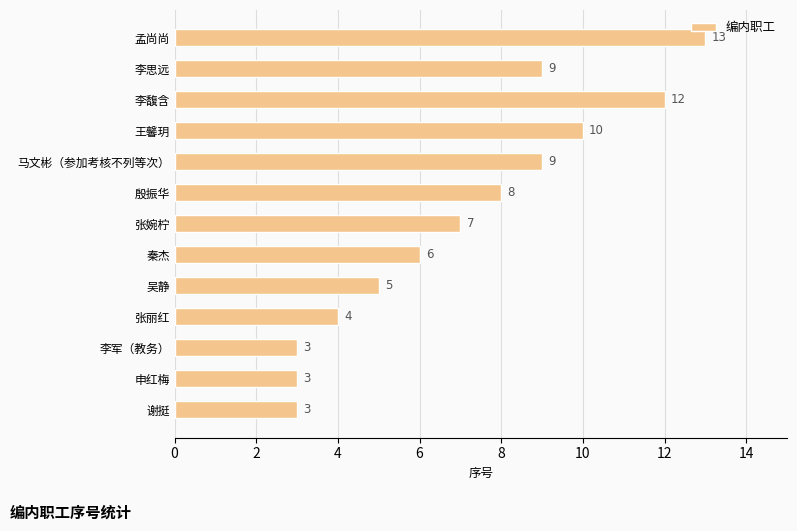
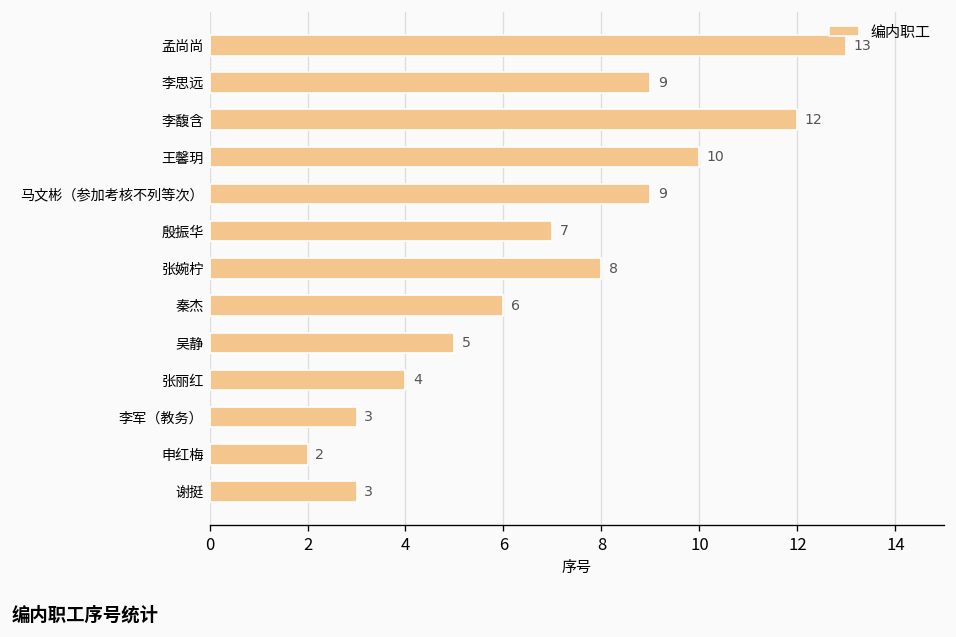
殷振华: 8 -> 7
张婉柠: 7 -> 8
申红梅: 3 -> 2
